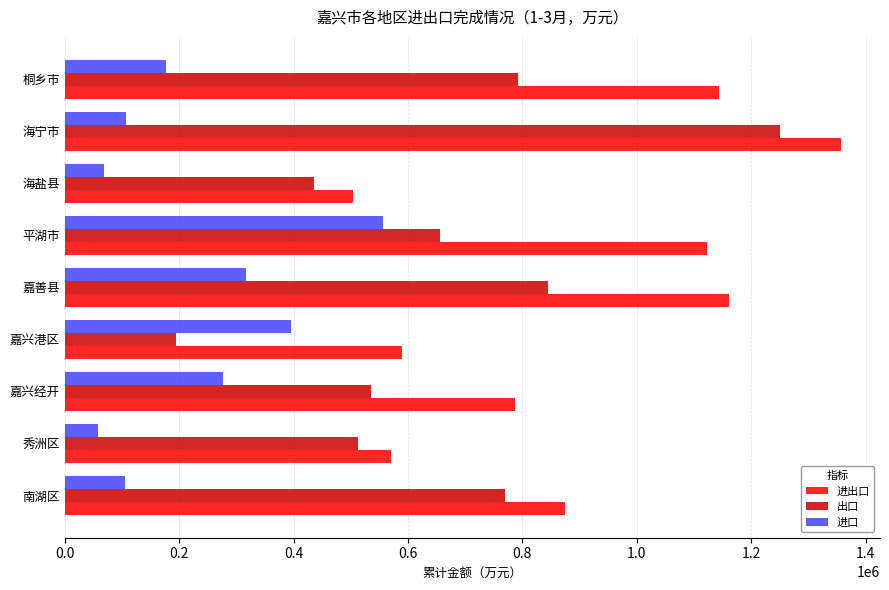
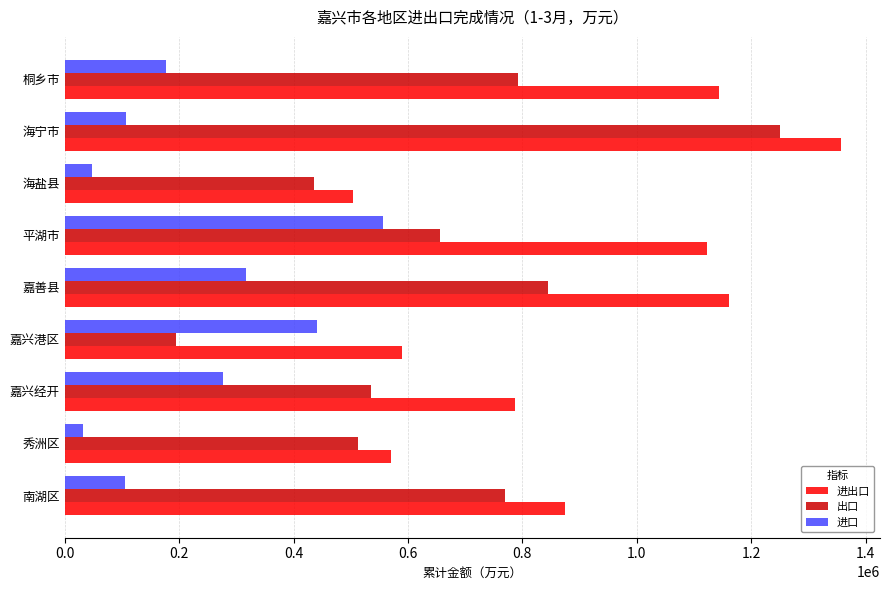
进口, 海盐县: 70000 -> 50000
进口, 嘉兴港区: 390000 -> 440000
进口, 秀洲区: 60000 -> 30000
